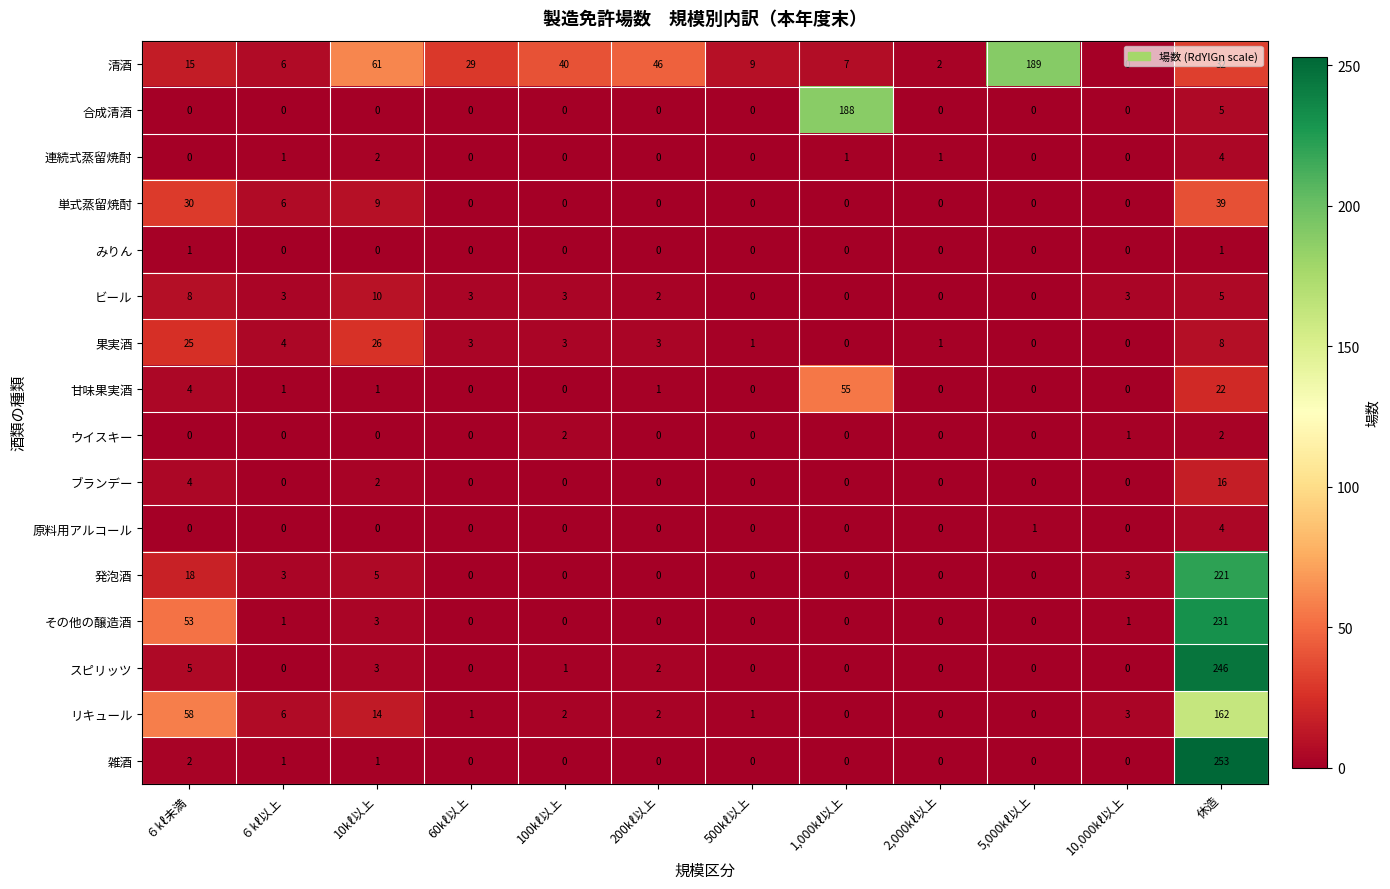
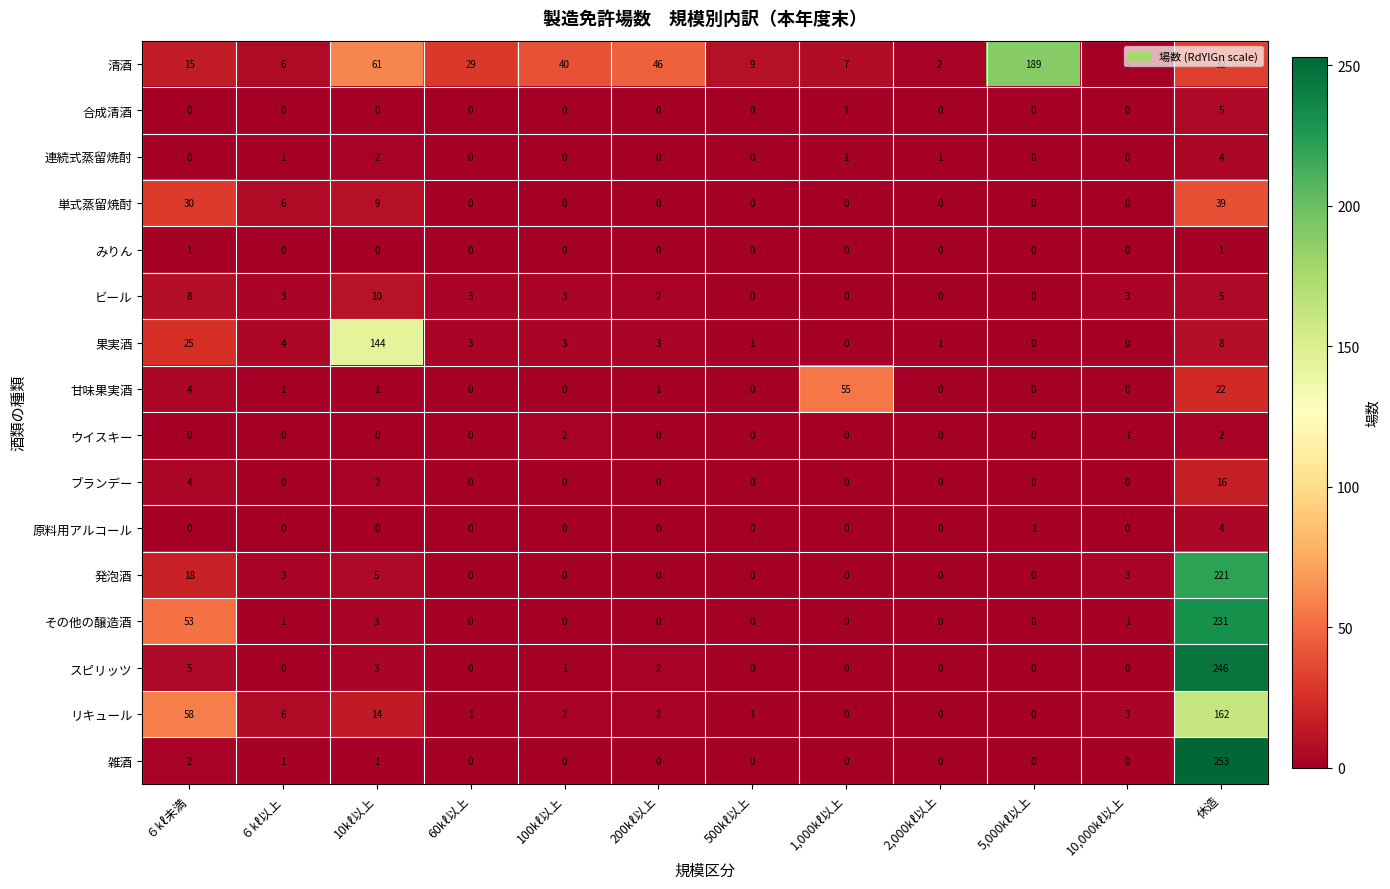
合成清酒, 1,000㎘以上: 188 -> 1
果実酒, 10㎘以上: 26 -> 144
